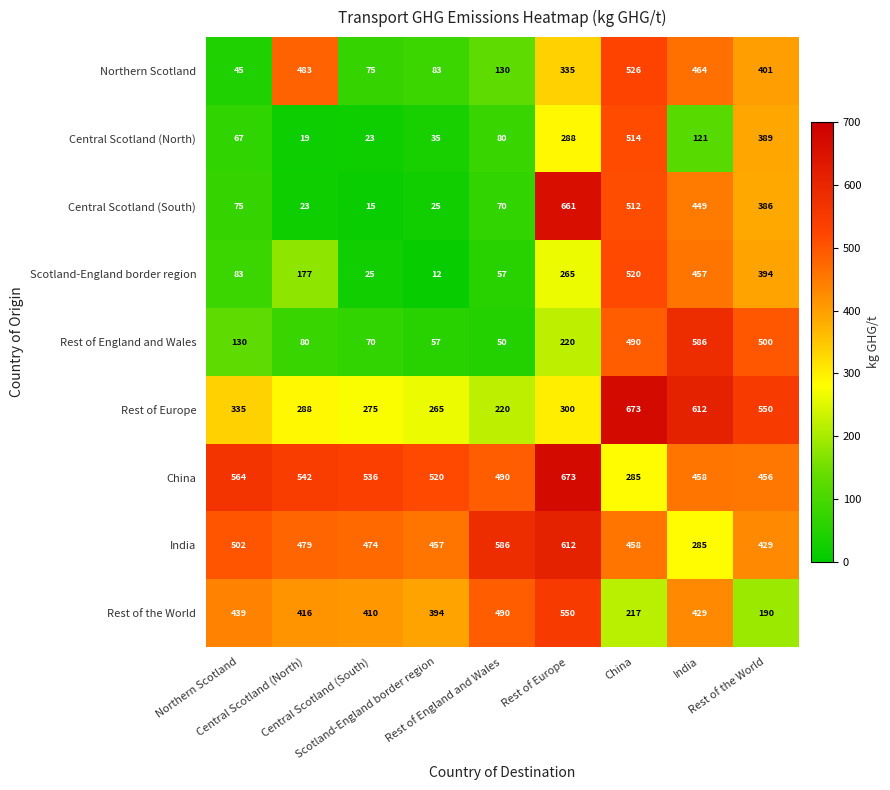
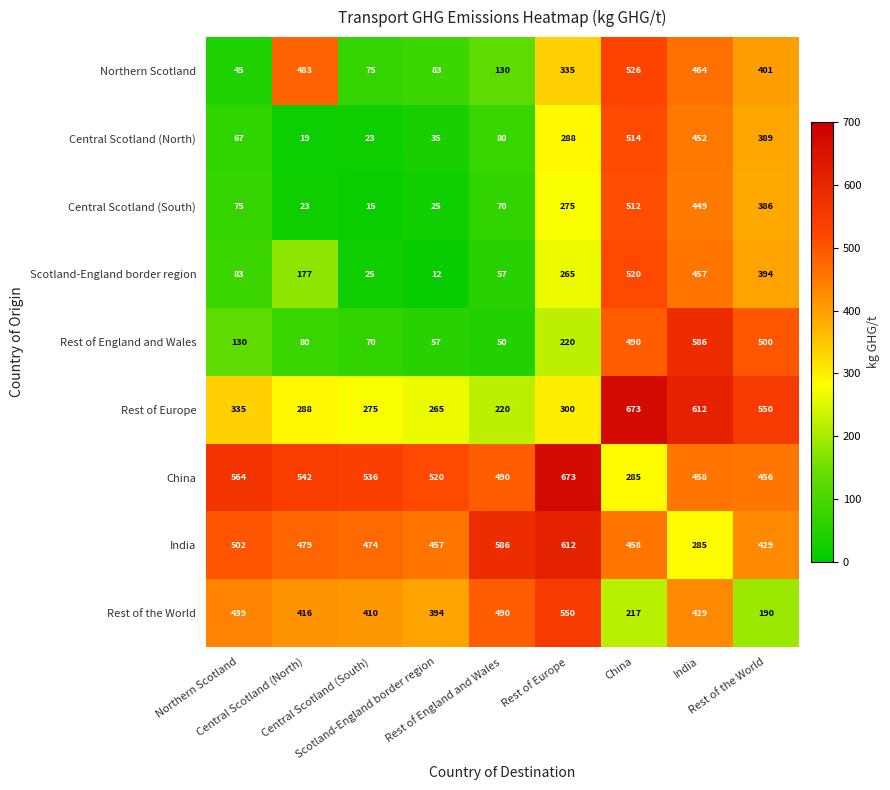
Central Scotland (North), India: 121 -> 452
Central Scotland (South), Rest of Europe: 661 -> 275
